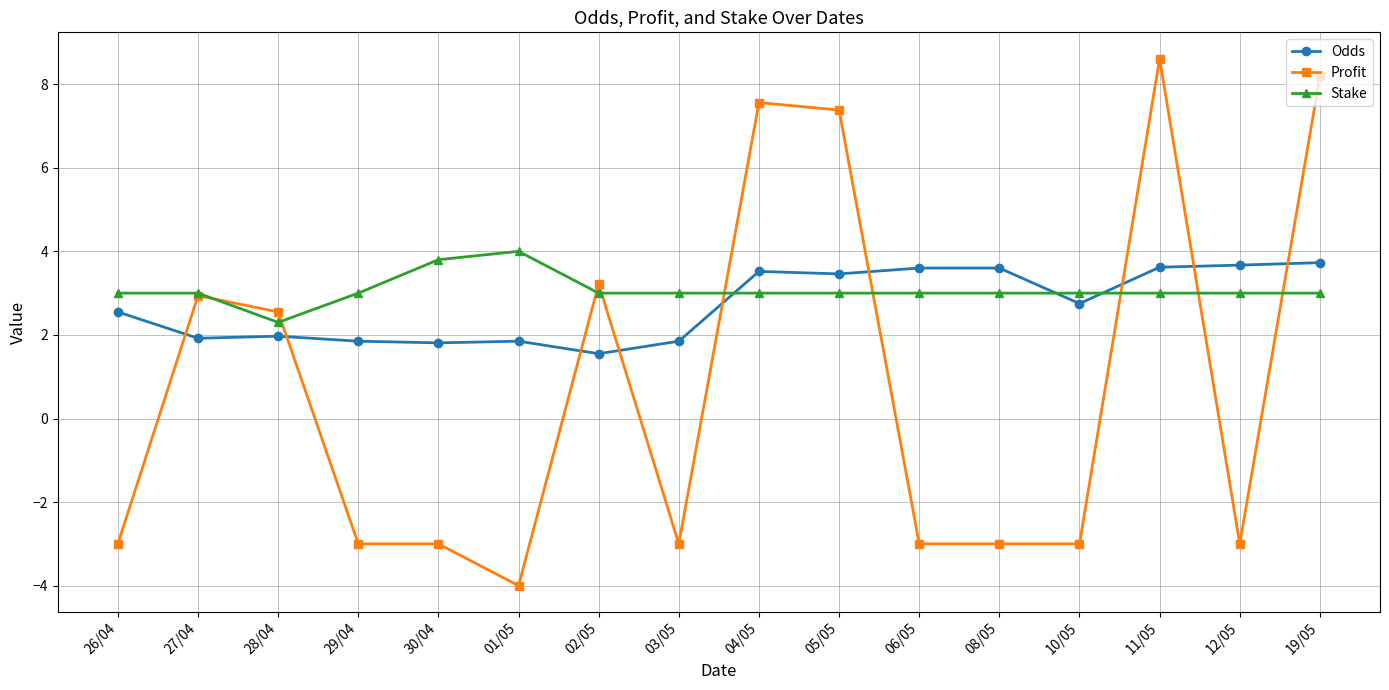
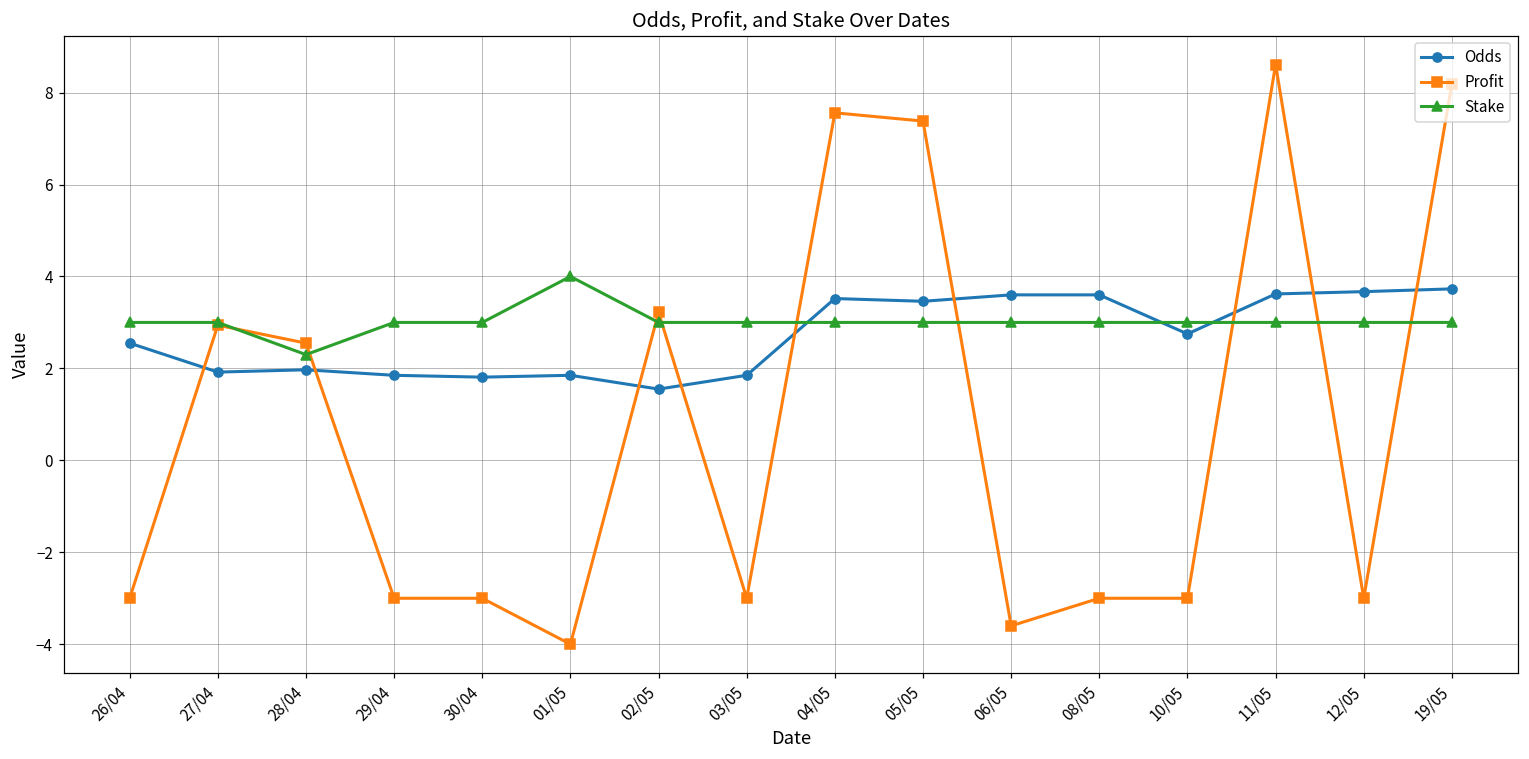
Stake, 30/04: 3.8 -> 3.0
Profit, 06/05: -3.0 -> -3.6
